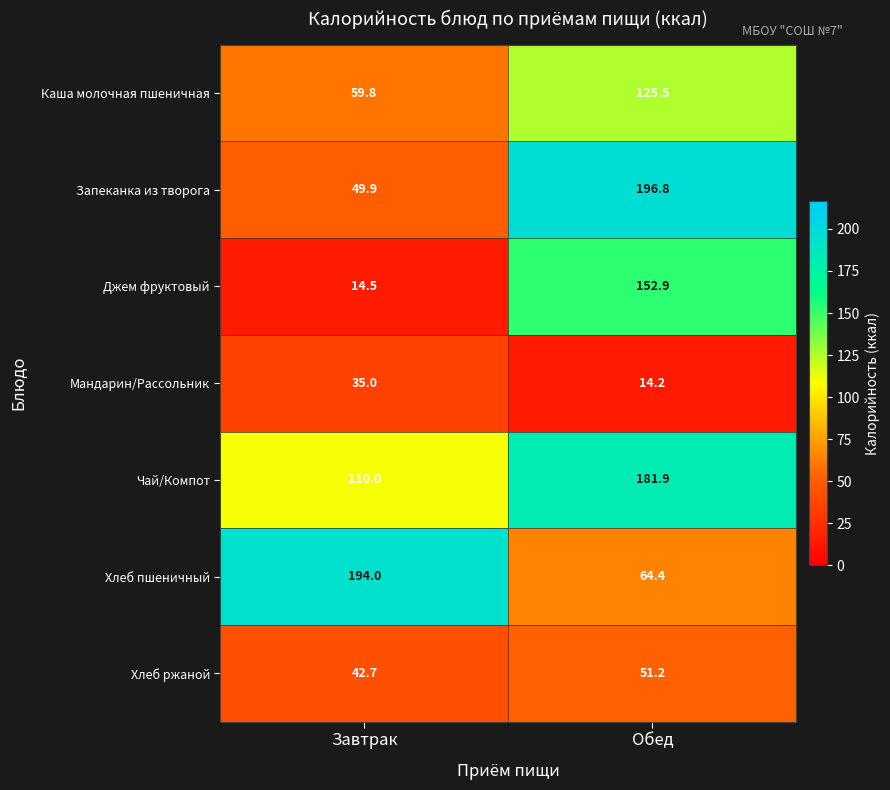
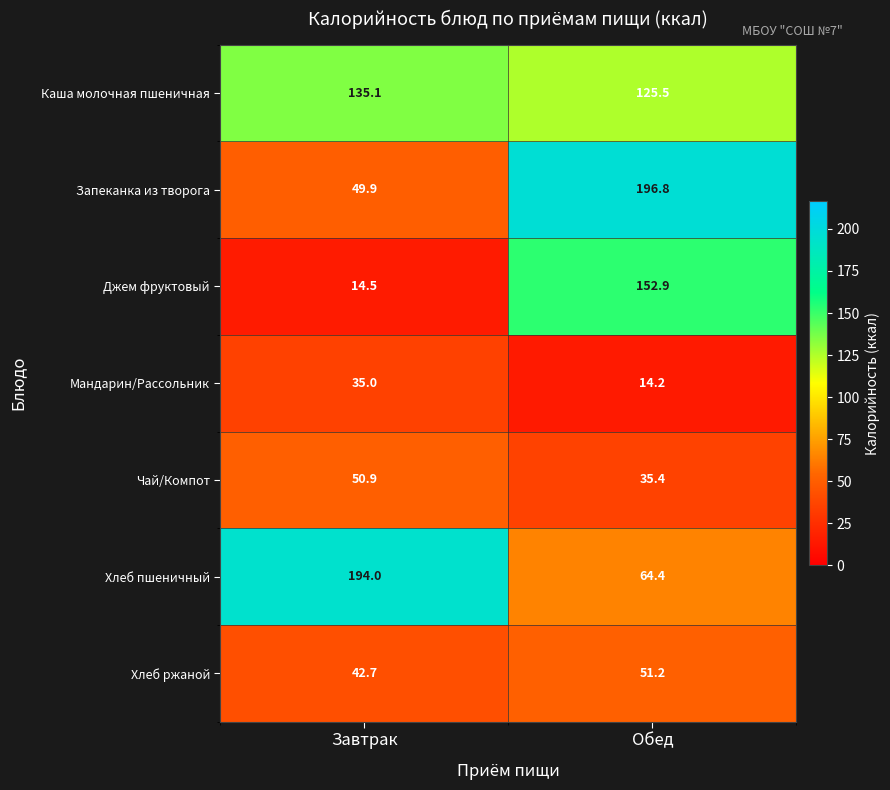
Каша молочная пшеничная, Завтрак: 59.8 -> 135.1
Чай/Компот, Завтрак: 110.0 -> 50.9
Чай/Компот, Обед: 181.9 -> 35.4
